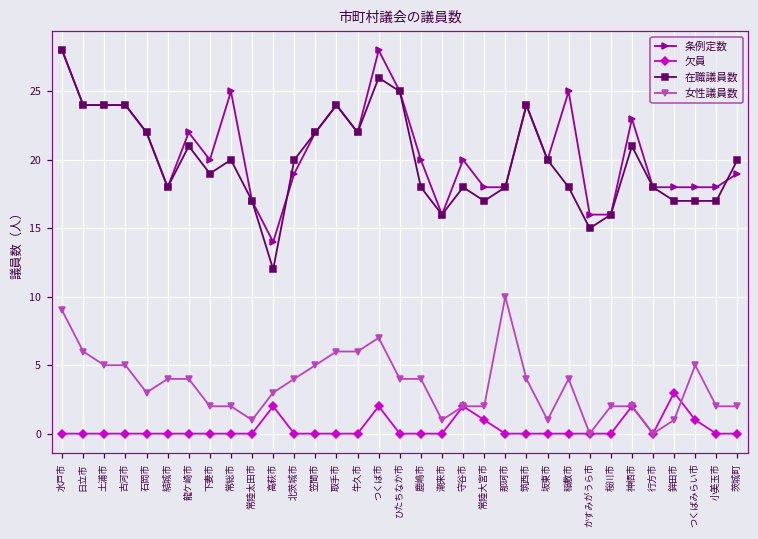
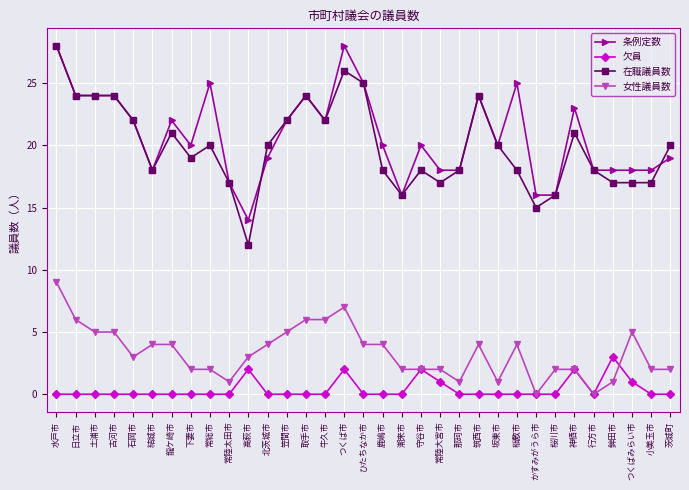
女性議員数, 潮来市: 1 -> 2
女性議員数, 那珂市: 10 -> 1
